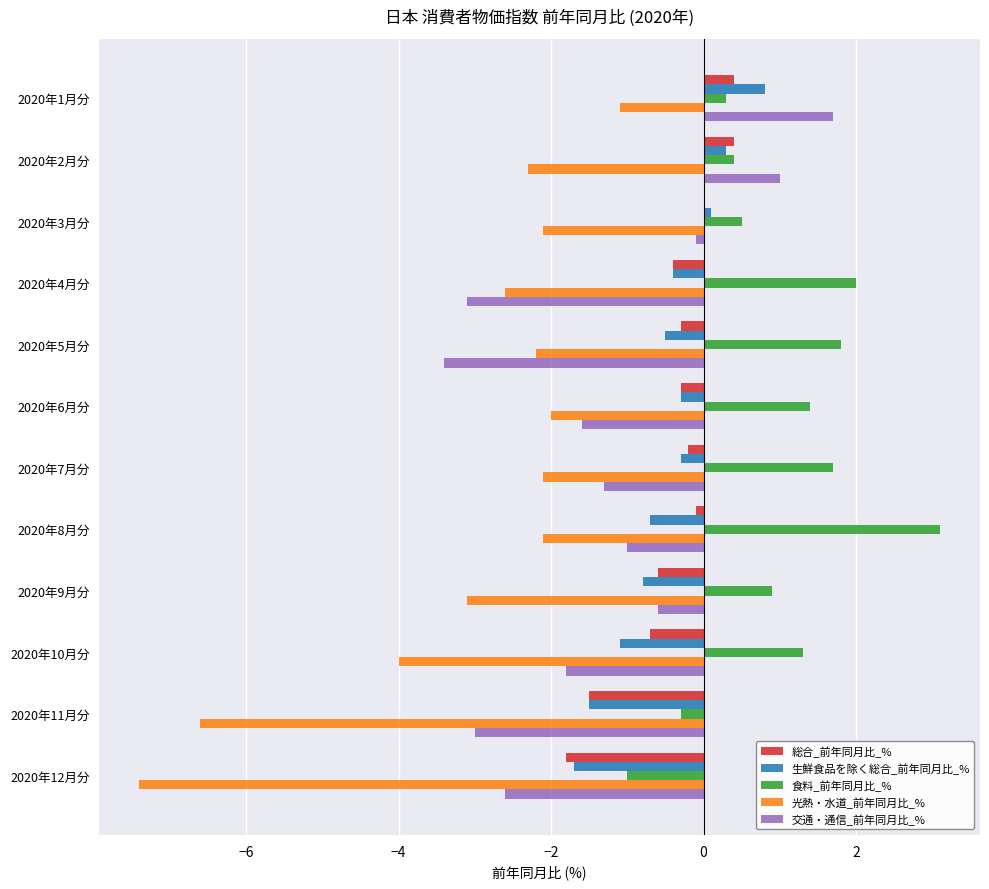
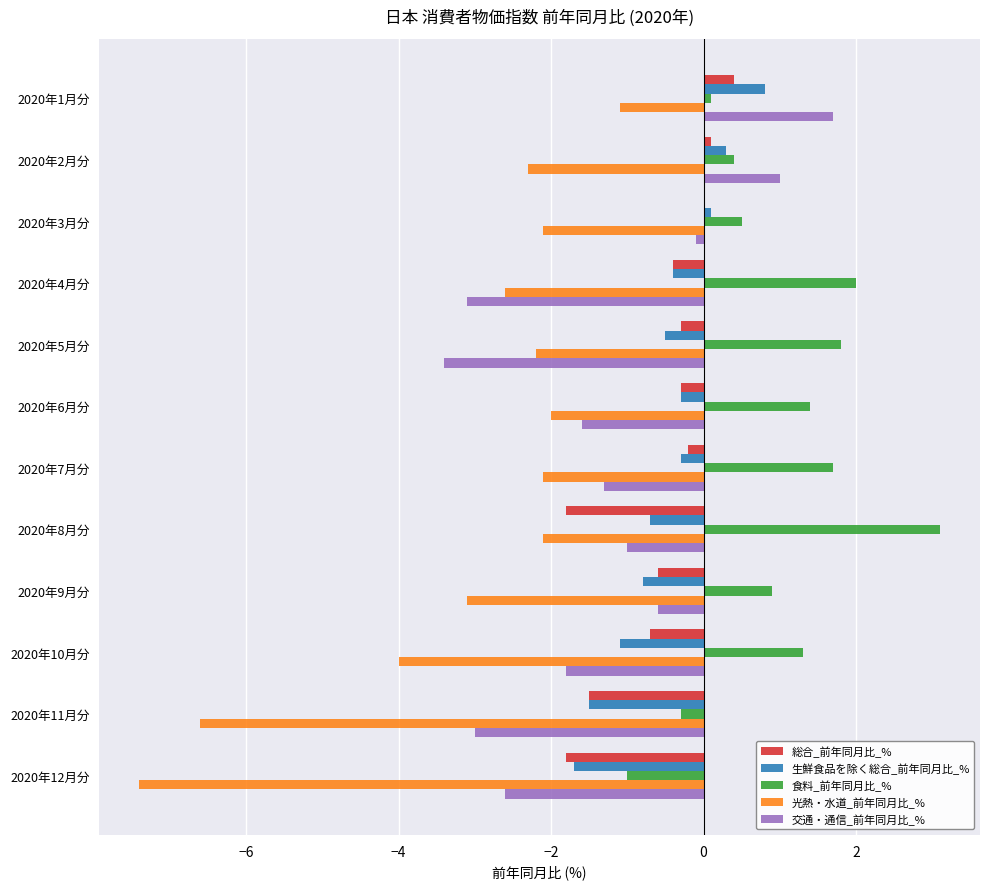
食料_前年同月比_%, 2020年1月分: 0.3 -> 0.1
総合_前年同月比_%, 2020年2月分: 0.4 -> 0.1
総合_前年同月比_%, 2020年8月分: -0.1 -> -1.8
